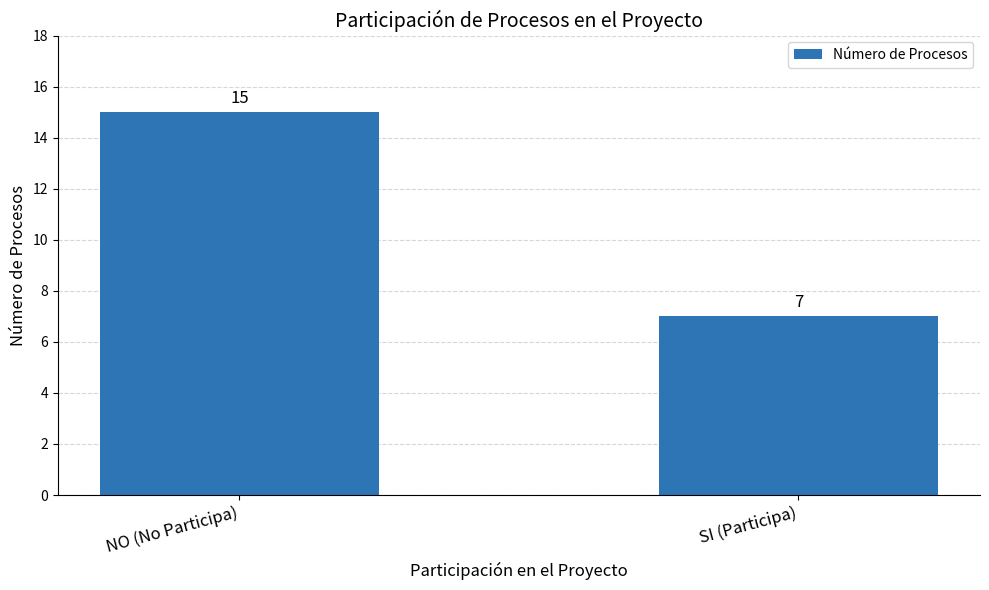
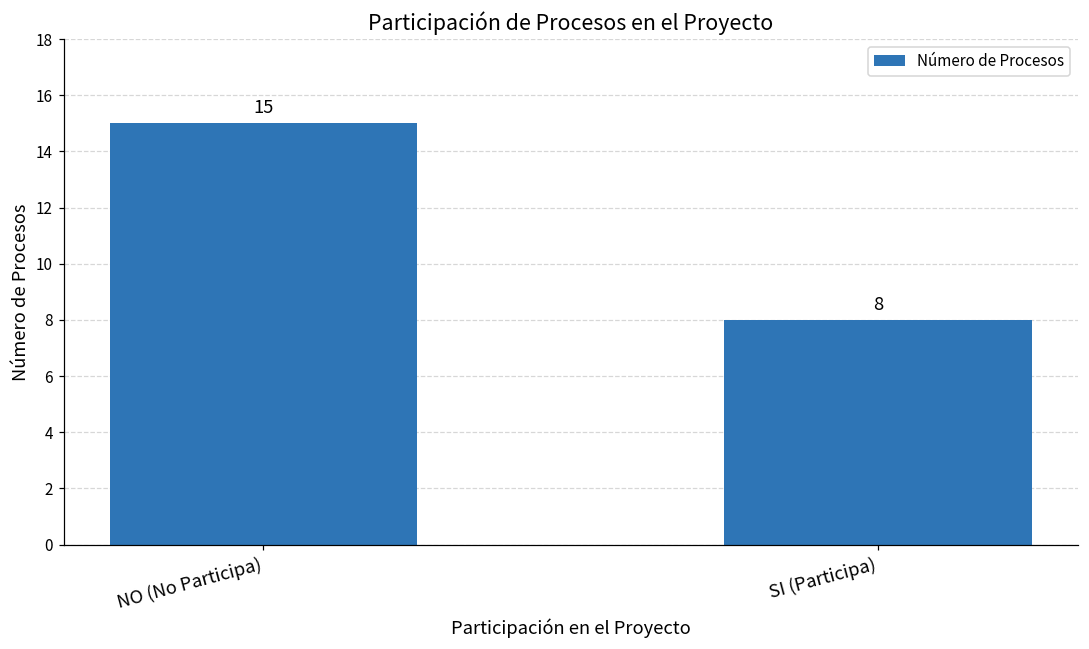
SI (Participa): 7 -> 8
